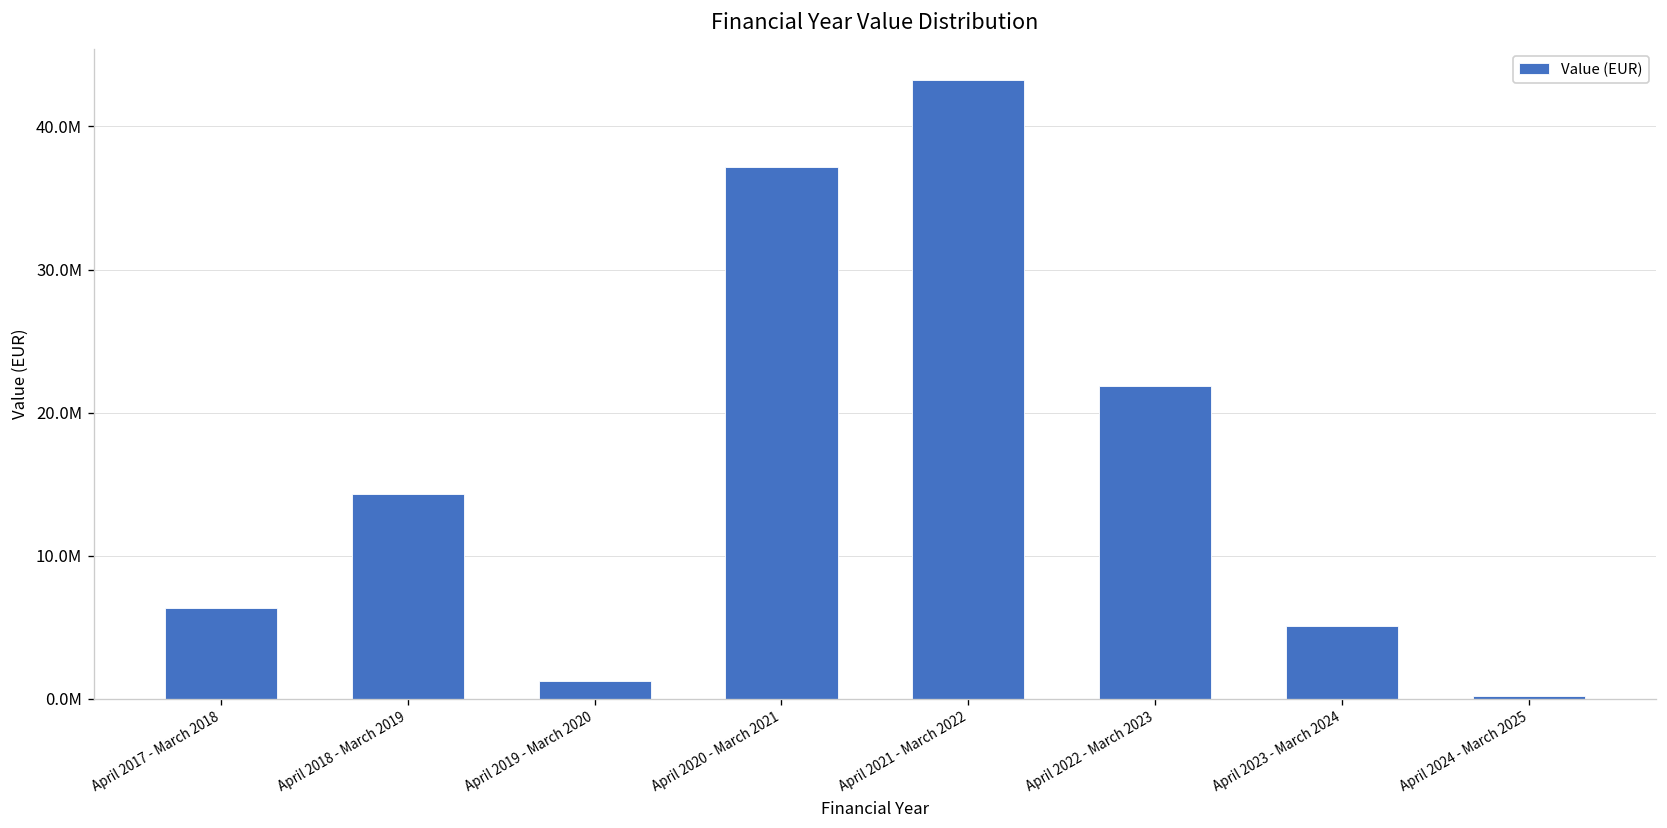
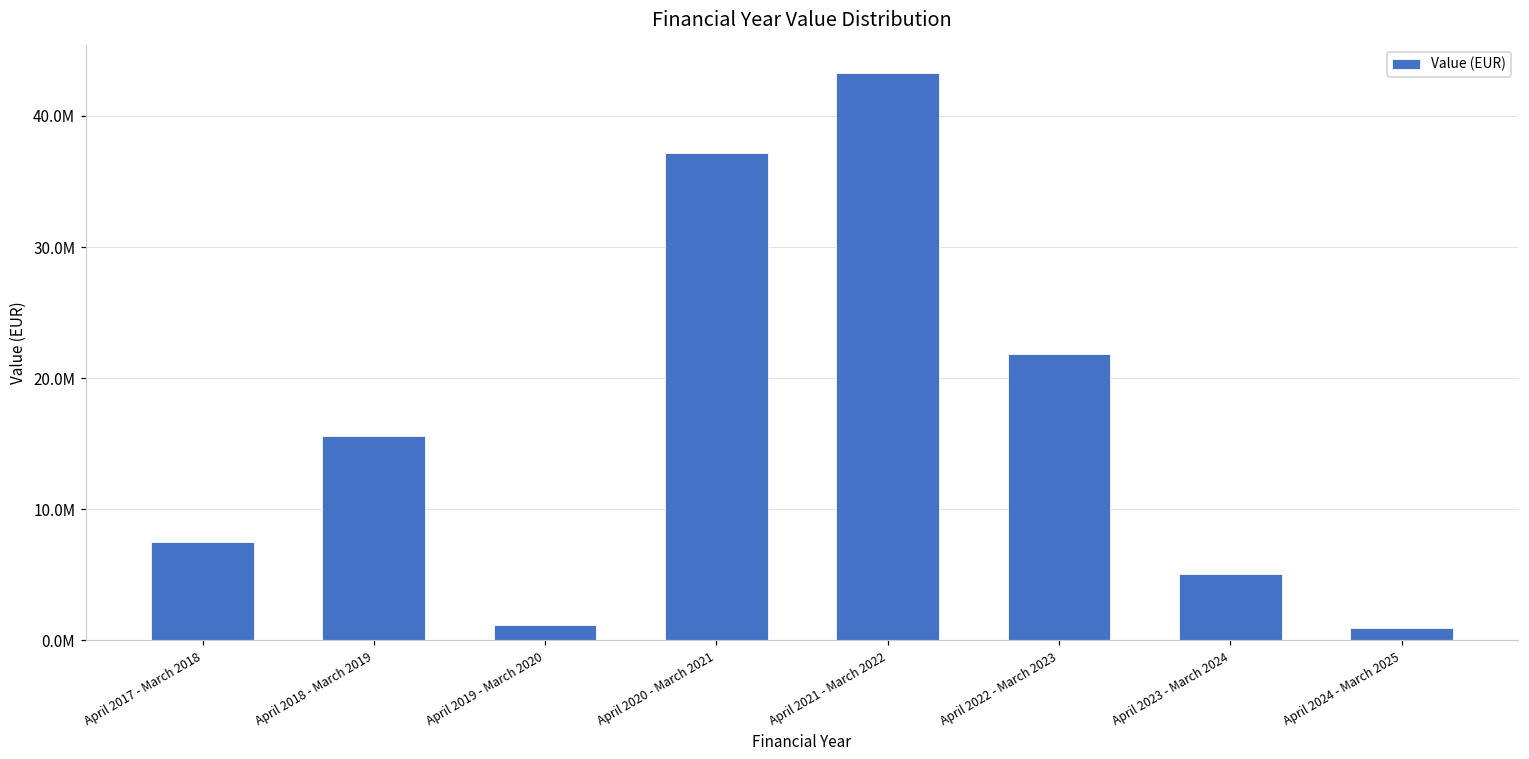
April 2017 - March 2018: 6300000 -> 7500000
April 2018 - March 2019: 14300000 -> 15600000
April 2024 - March 2025: 200000 -> 1000000
